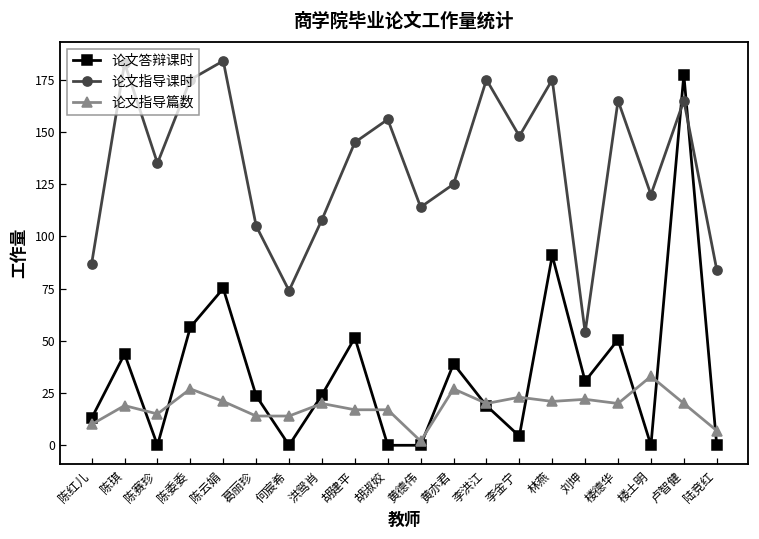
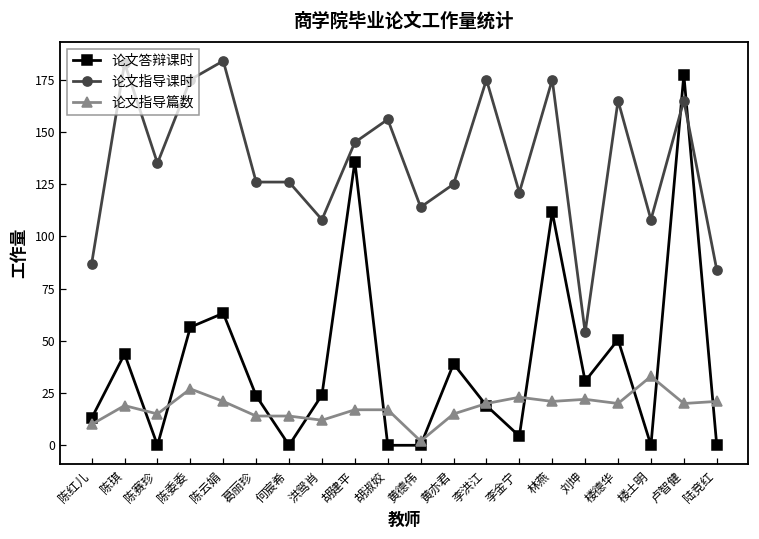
论文答辩课时, 陈云娟: 75 -> 63
论文指导课时, 葛丽珍: 105 -> 126
论文指导课时, 何宸希: 74 -> 126
论文指导篇数, 洪鸳肖: 20 -> 12
论文答辩课时, 胡建平: 52 -> 136
论文指导篇数, 黄亦君: 27 -> 15
论文指导课时, 李金宁: 148 -> 121
论文答辩课时, 林燕: 91 -> 112
论文指导课时, 楼土明: 120 -> 108
论文指导篇数, 陆竞红: 7 -> 21
